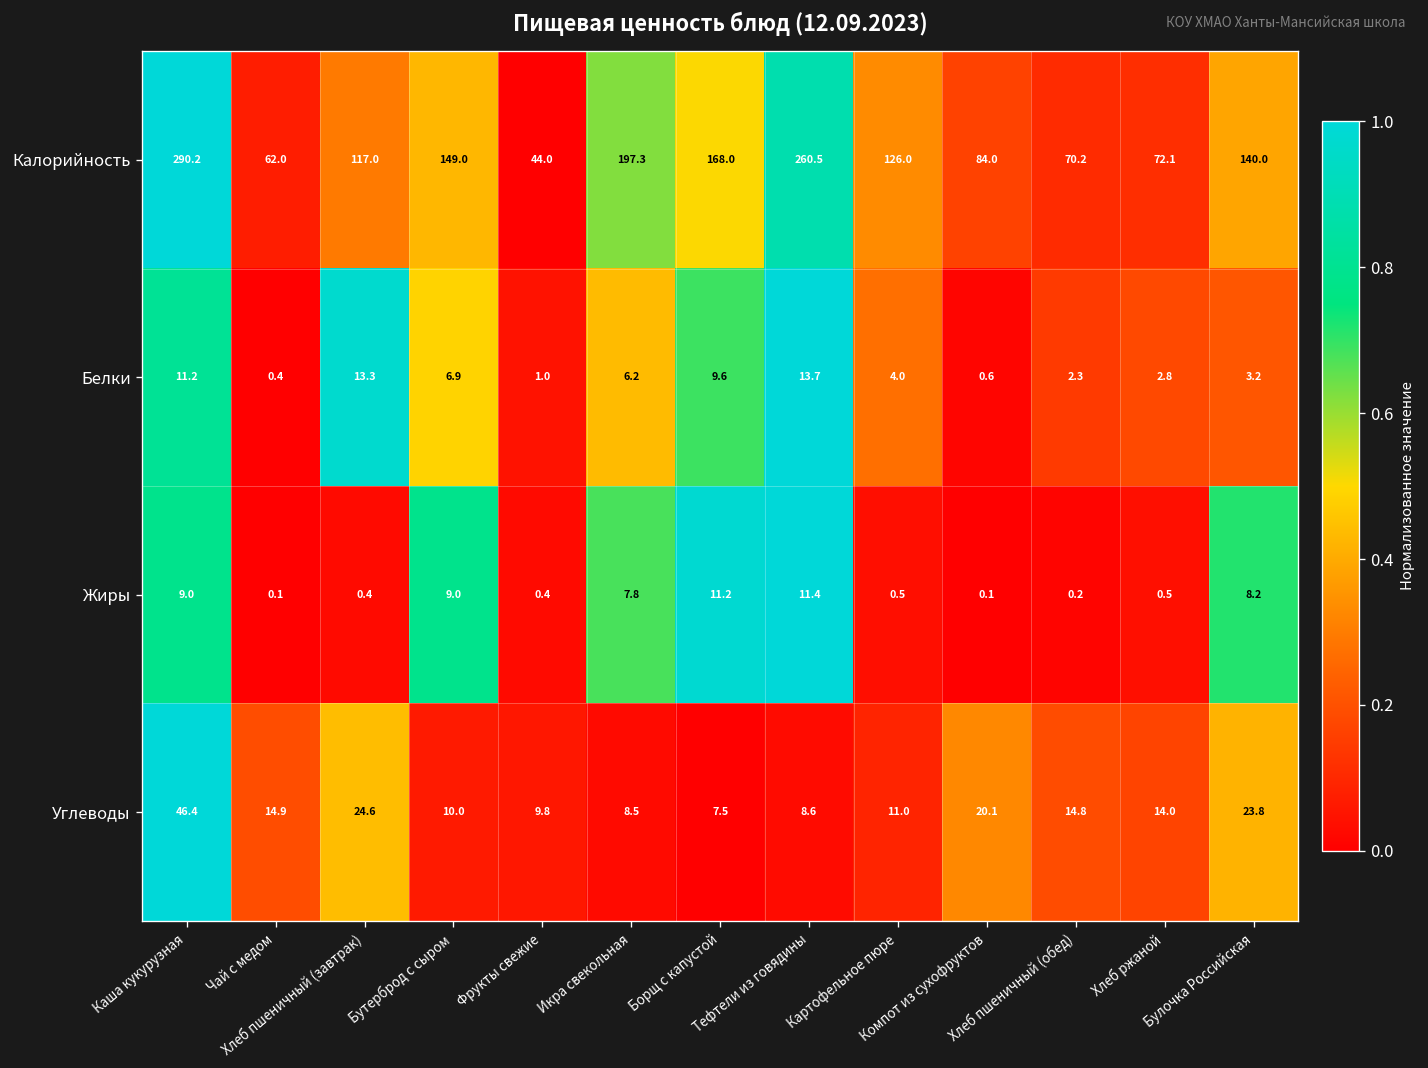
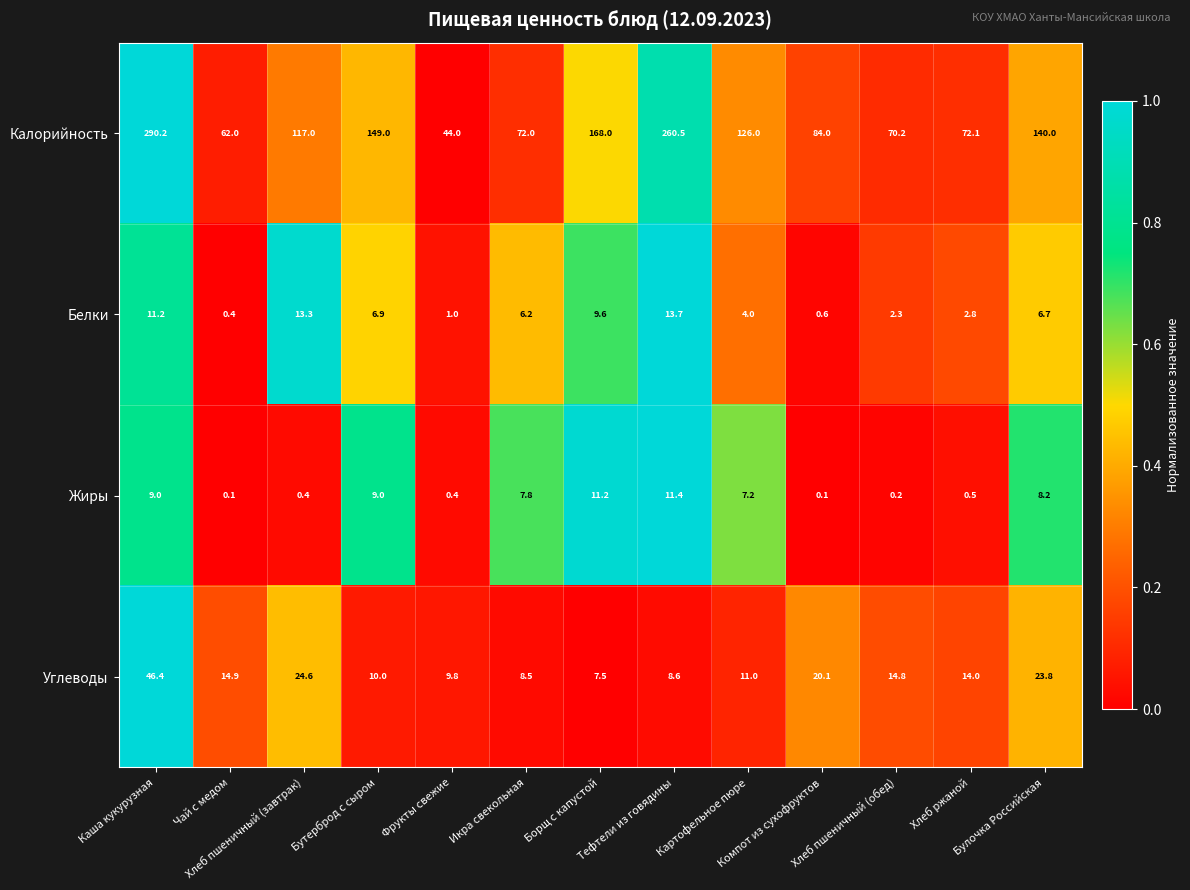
Калорийность, Икра свекольная: 197.3 -> 72.0
Белки, Булочка Российская: 3.2 -> 6.7
Жиры, Картофельное пюре: 0.5 -> 7.2
